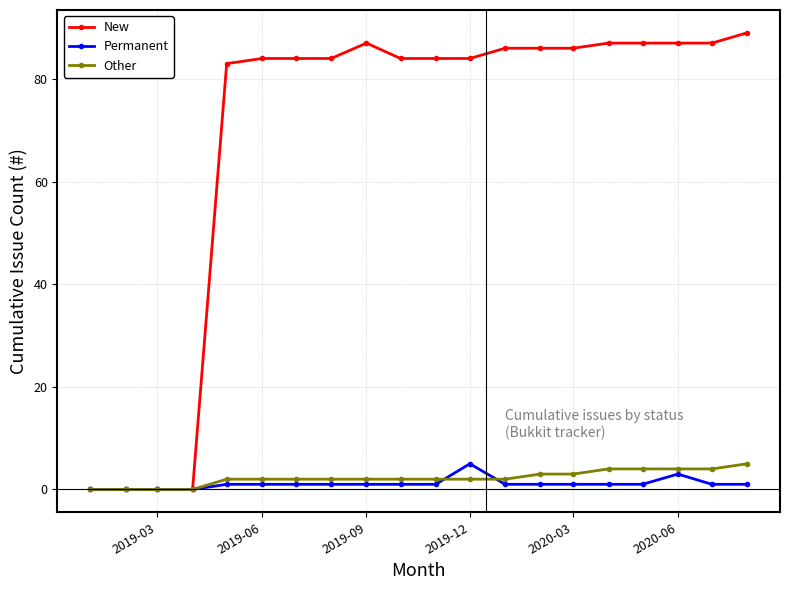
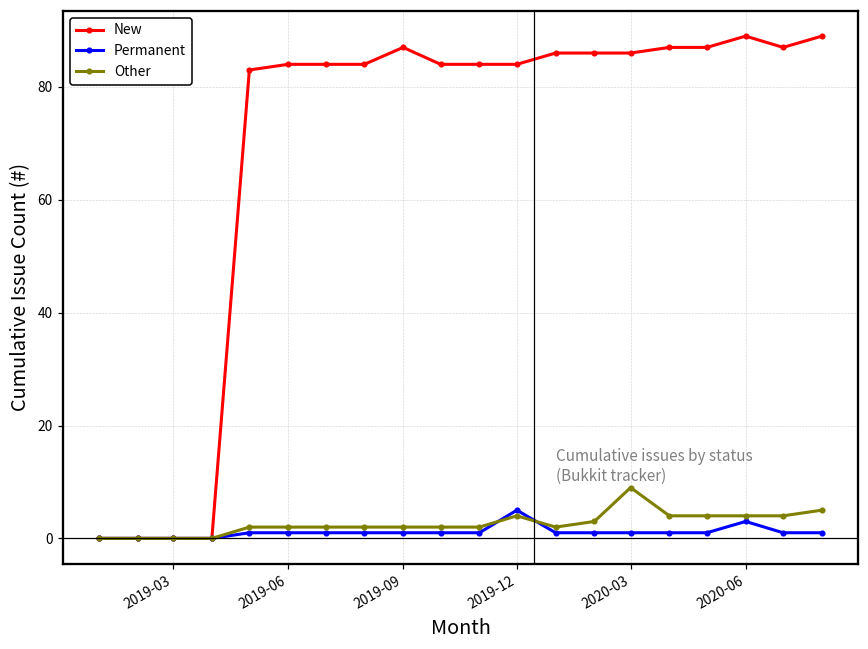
Other, 2019-12: 2 -> 4
Other, 2020-03: 3 -> 9
New, 2020-06: 87 -> 89
